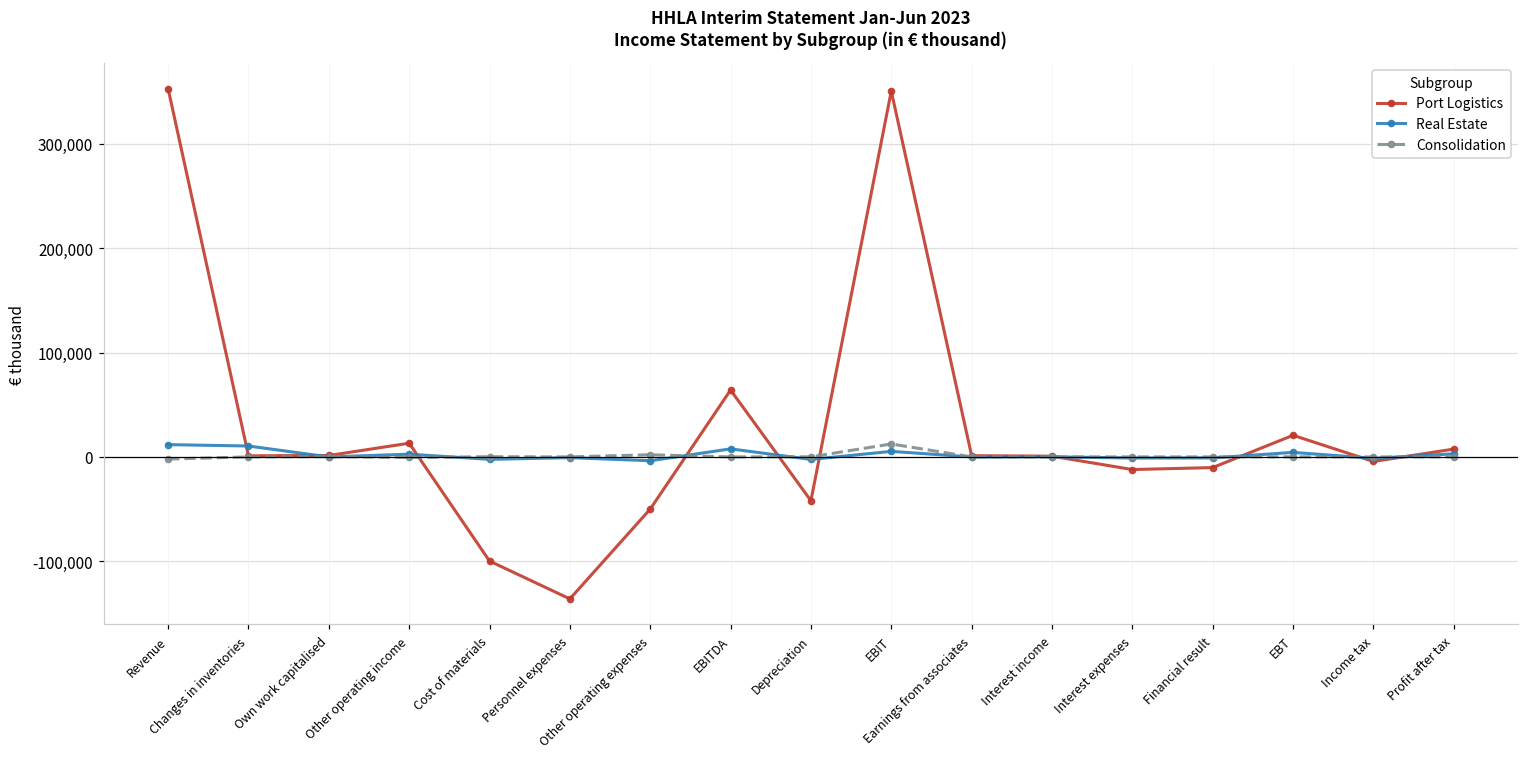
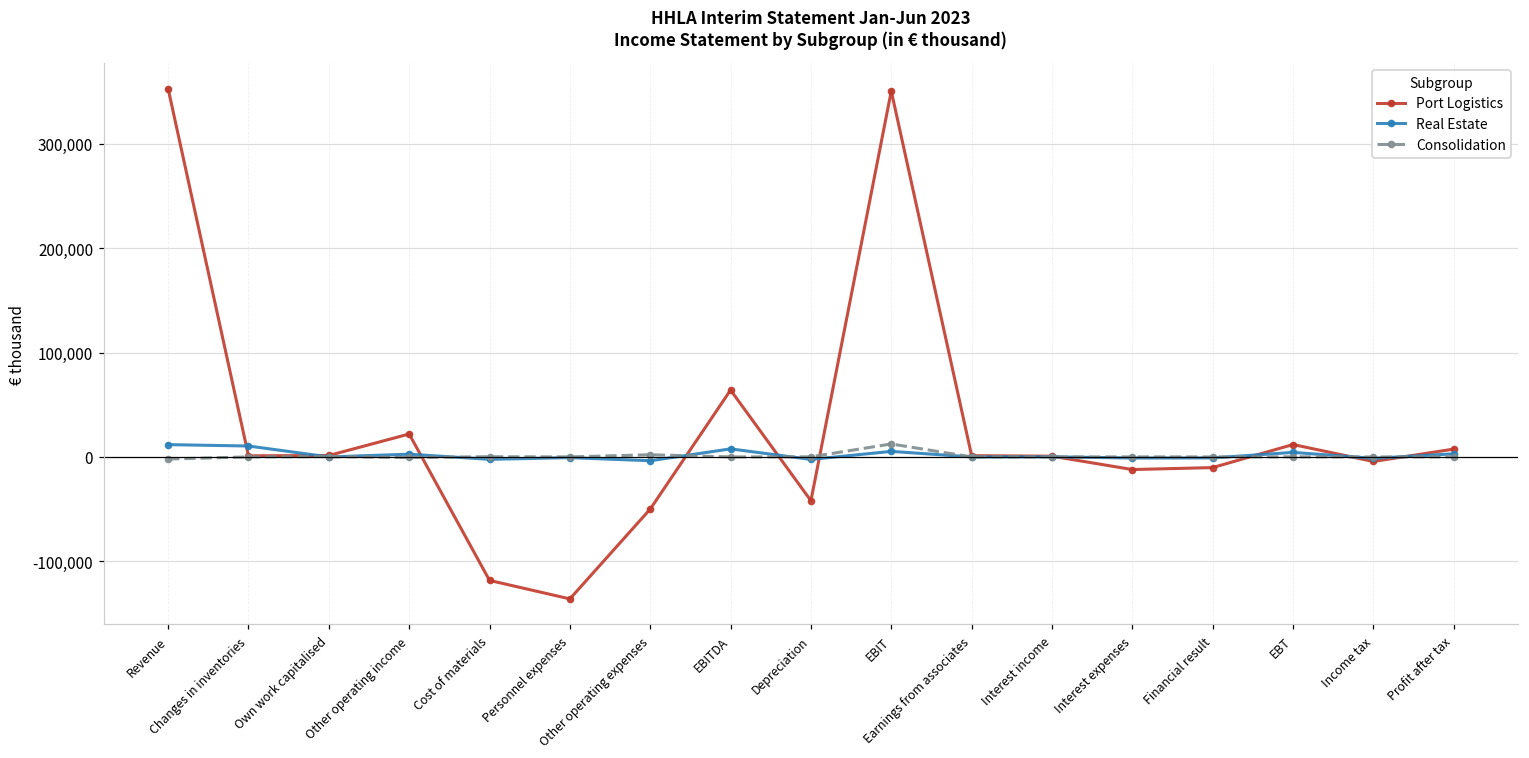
Port Logistics, Other operating income: 10,000 -> 20,000
Port Logistics, Cost of materials: -100,000 -> -120,000
Port Logistics, EBT: 20,000 -> 10,000
